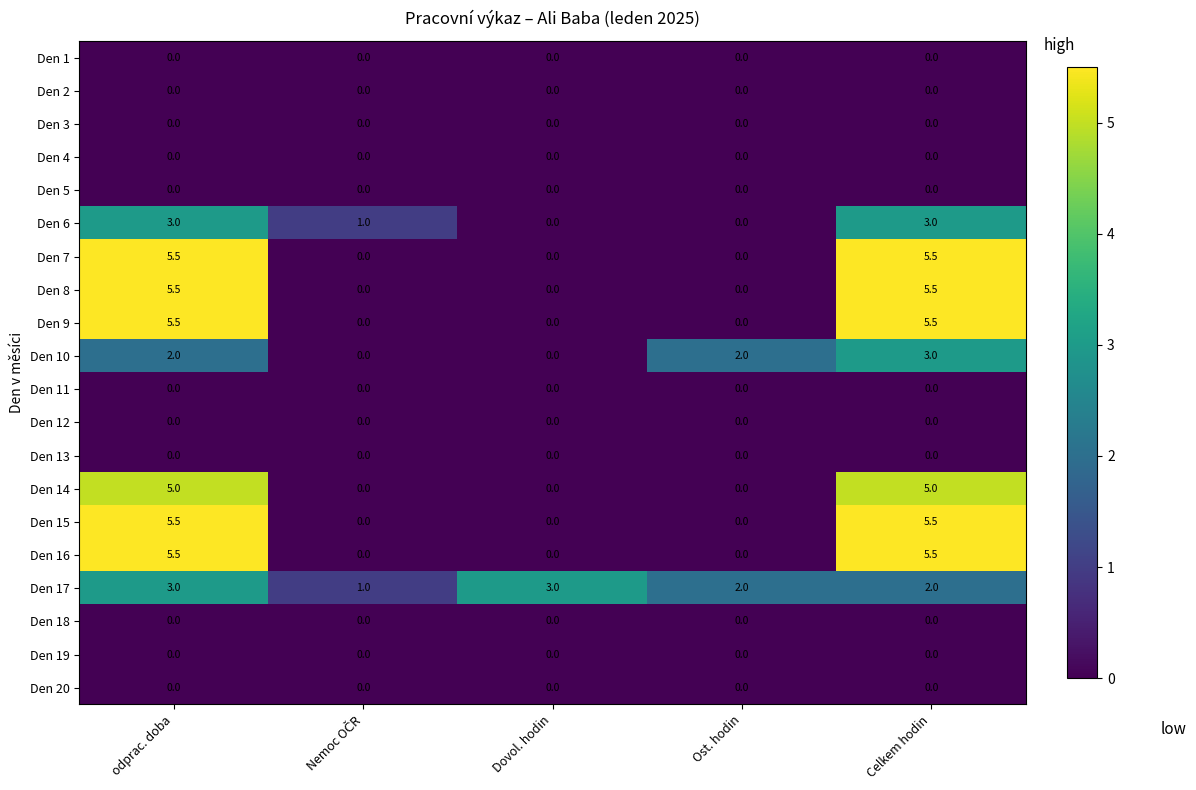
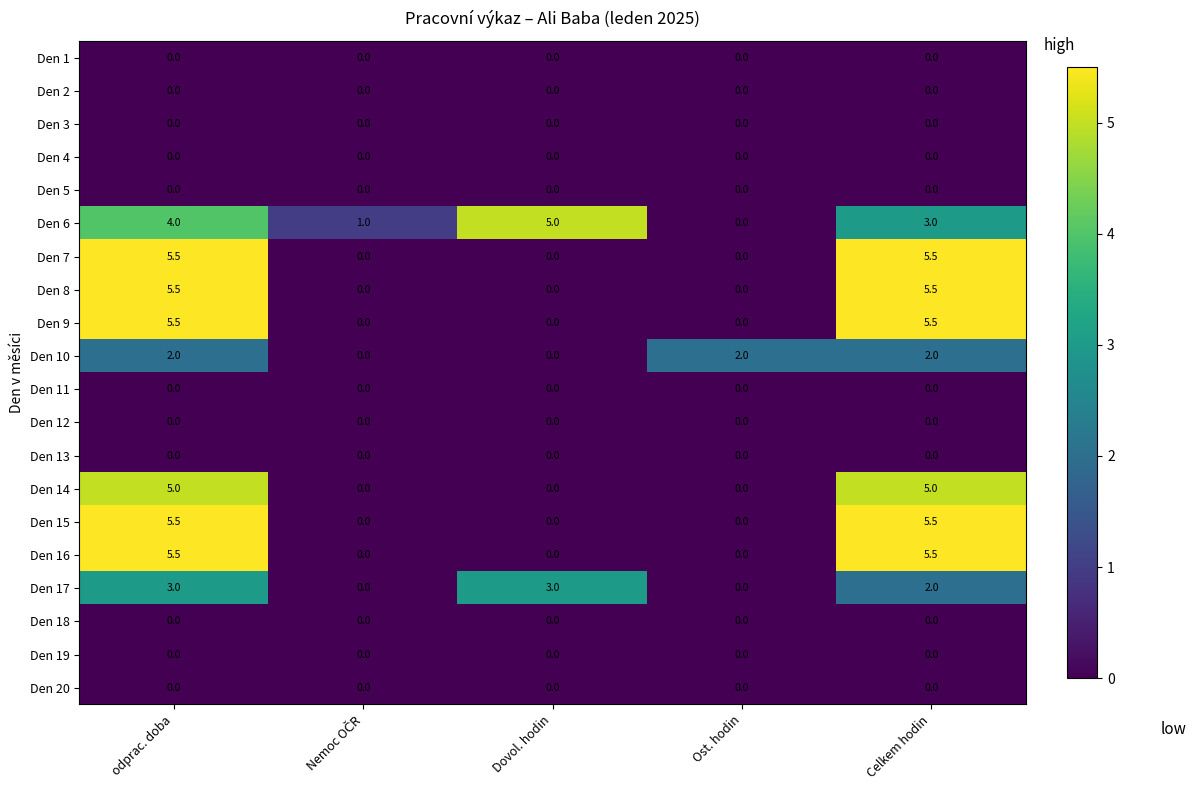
Den 6, odprac. doba: 3.0 -> 4.0
Den 6, Dovol. hodin: 0.0 -> 5.0
Den 10, Celkem hodin: 3.0 -> 2.0
Den 17, Nemoc OČR: 1.0 -> 0.0
Den 17, Ost. hodin: 2.0 -> 0.0
